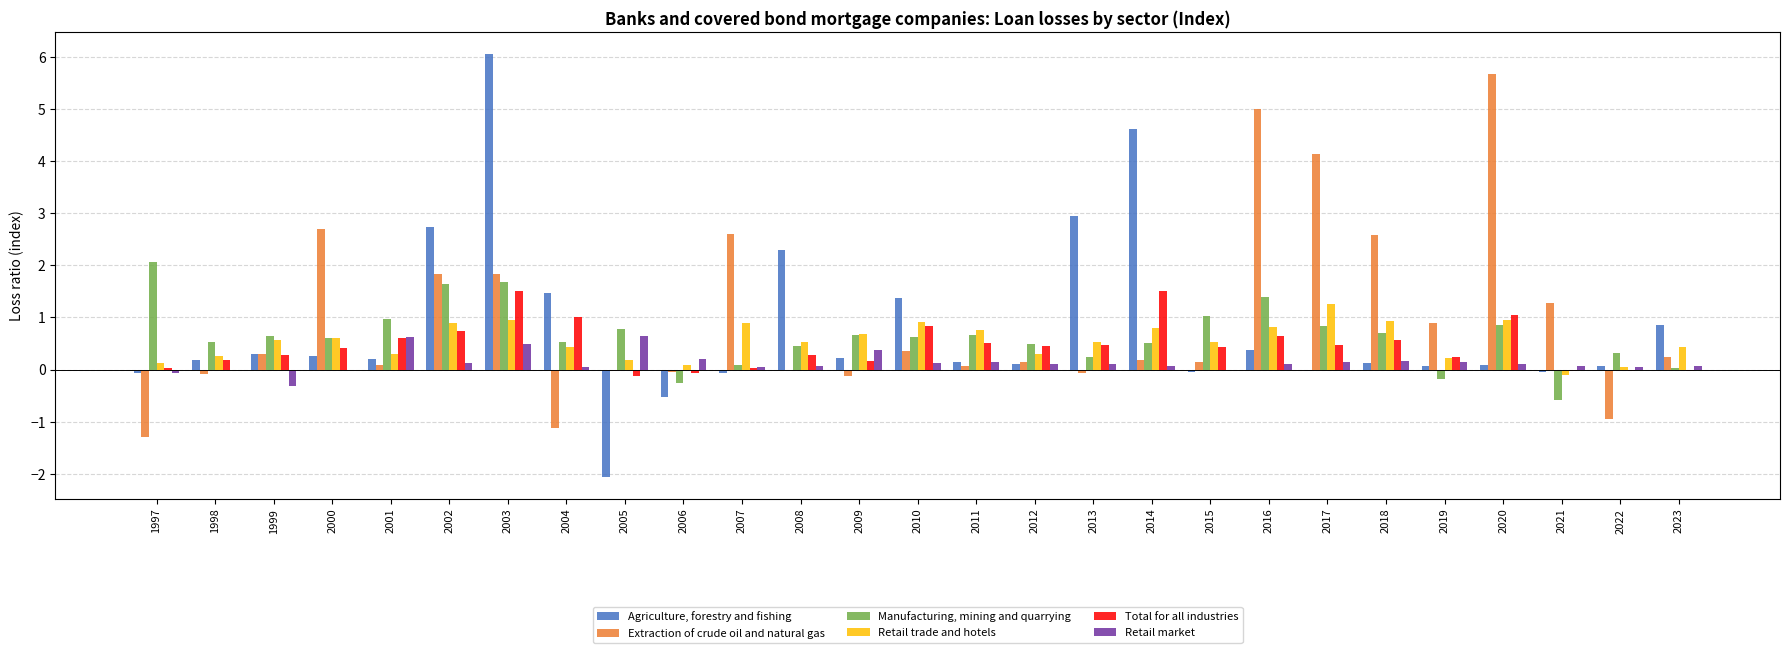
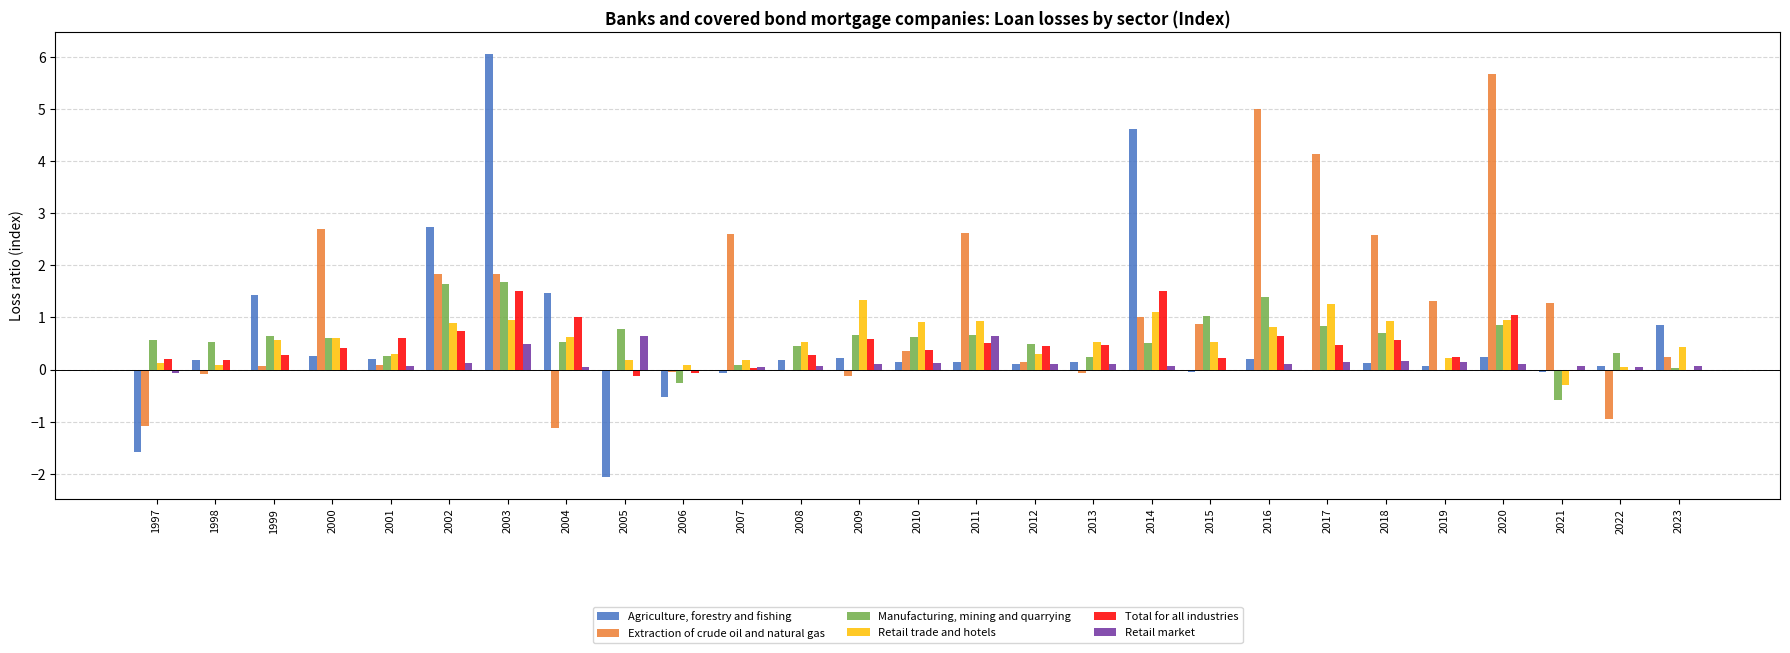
Agriculture, forestry and fishing, 1997: -0.1 -> -1.6
Extraction of crude oil and natural gas, 1997: -1.3 -> -1.1
Manufacturing, mining and quarrying, 1997: 2.1 -> 0.6
Total for all industries, 1997: 0.0 -> 0.2
Retail trade and hotels, 1998: 0.3 -> 0.1
Agriculture, forestry and fishing, 1999: 0.3 -> 1.4
Extraction of crude oil and natural gas, 1999: 0.3 -> 0.1
Retail market, 1999: -0.3 -> 0.0
Manufacturing, mining and quarrying, 2001: 1.0 -> 0.3
Retail market, 2001: 0.6 -> 0.1
Retail trade and hotels, 2004: 0.4 -> 0.6
Retail market, 2006: 0.2 -> 0.0
Retail trade and hotels, 2007: 0.9 -> 0.2
Agriculture, forestry and fishing, 2008: 2.3 -> 0.2
Retail trade and hotels, 2009: 0.7 -> 1.3
Total for all industries, 2009: 0.2 -> 0.6
Retail market, 2009: 0.4 -> 0.1
Agriculture, forestry and fishing, 2010: 1.4 -> 0.1
Total for all industries, 2010: 0.8 -> 0.4
Extraction of crude oil and natural gas, 2011: 0.1 -> 2.6
Retail trade and hotels, 2011: 0.8 -> 0.9
Retail market, 2011: 0.1 -> 0.7
Agriculture, forestry and fishing, 2013: 2.9 -> 0.1
Extraction of crude oil and natural gas, 2014: 0.2 -> 1.0
Retail trade and hotels, 2014: 0.8 -> 1.1
Extraction of crude oil and natural gas, 2015: 0.2 -> 0.9
Total for all industries, 2015: 0.4 -> 0.2
Agriculture, forestry and fishing, 2016: 0.4 -> 0.2
Extraction of crude oil and natural gas, 2019: 0.9 -> 1.3
Manufacturing, mining and quarrying, 2019: -0.2 -> 0.0
Agriculture, forestry and fishing, 2020: 0.1 -> 0.2
Retail trade and hotels, 2021: -0.1 -> -0.3
